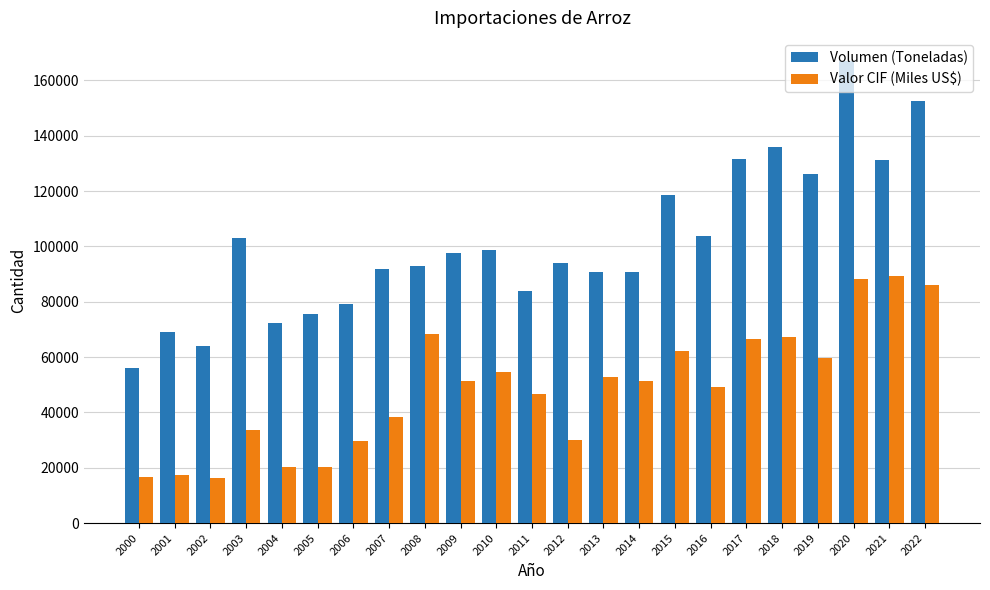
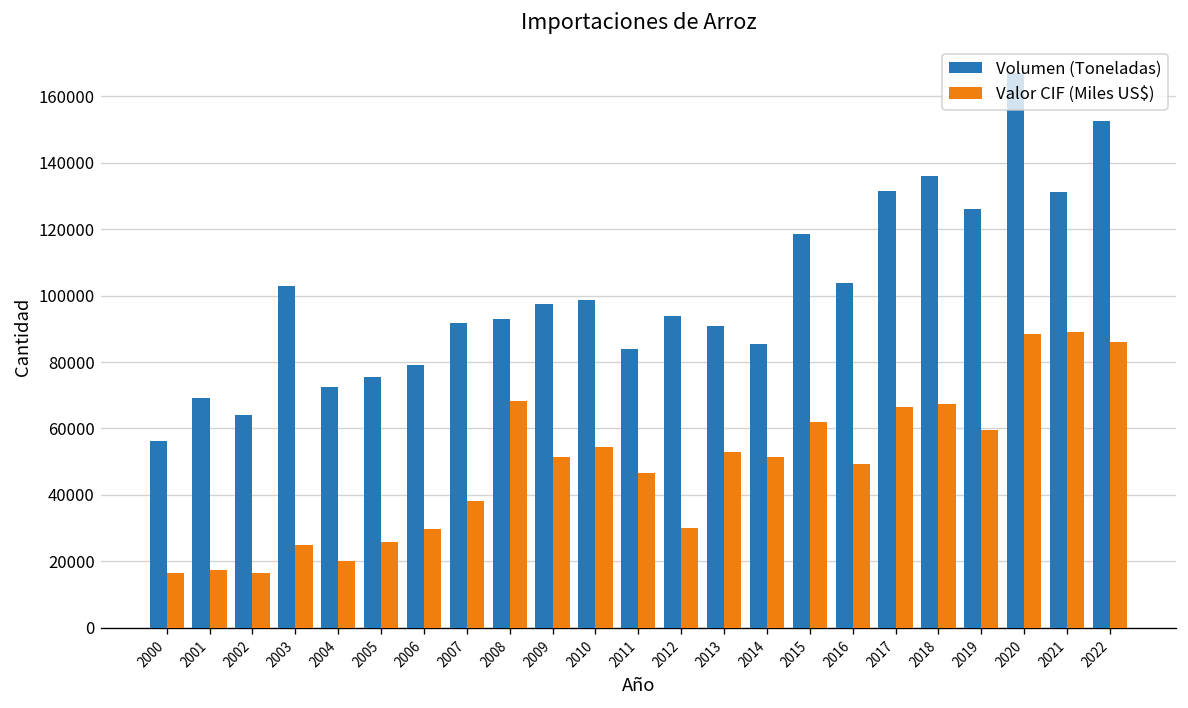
Valor CIF (Miles US$), 2003: 33000 -> 25000
Valor CIF (Miles US$), 2005: 20000 -> 26000
Volumen (Toneladas), 2014: 91000 -> 85000
